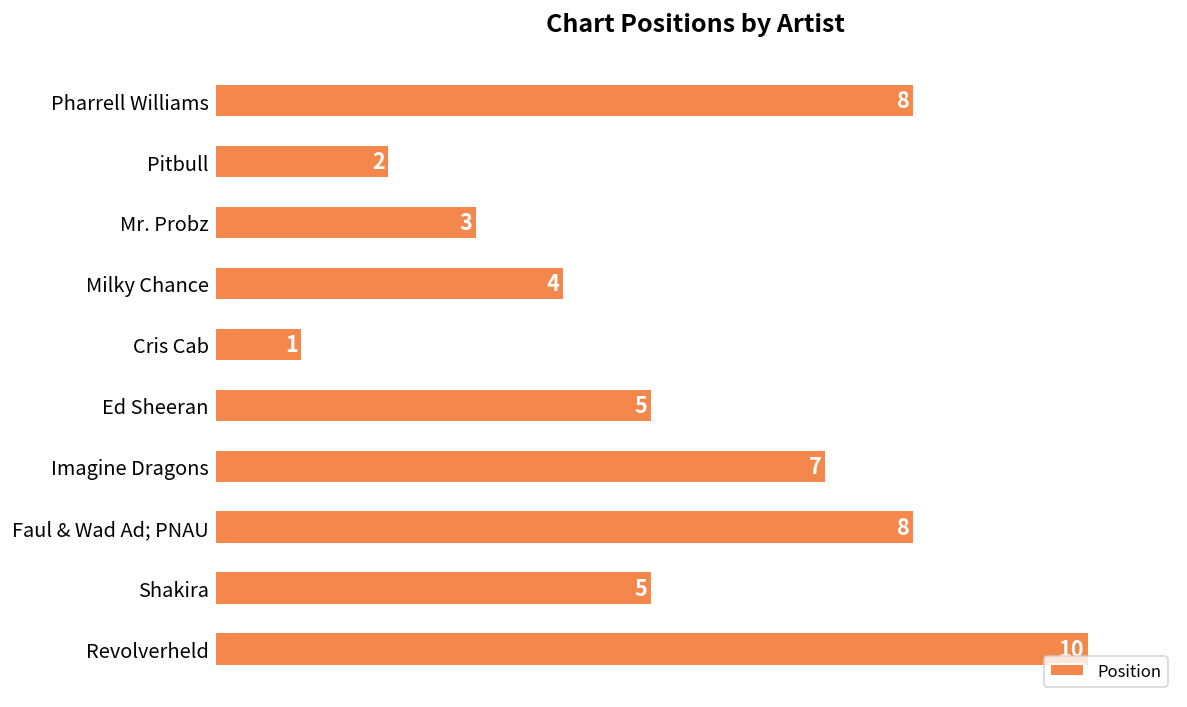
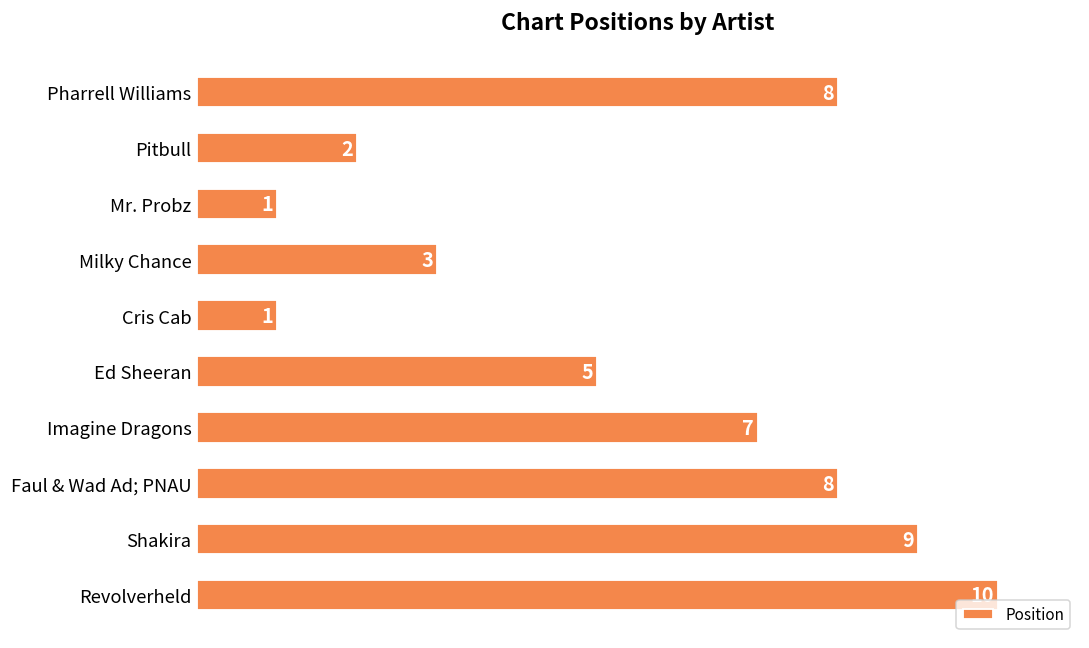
Mr. Probz: 3 -> 1
Milky Chance: 4 -> 3
Shakira: 5 -> 9
